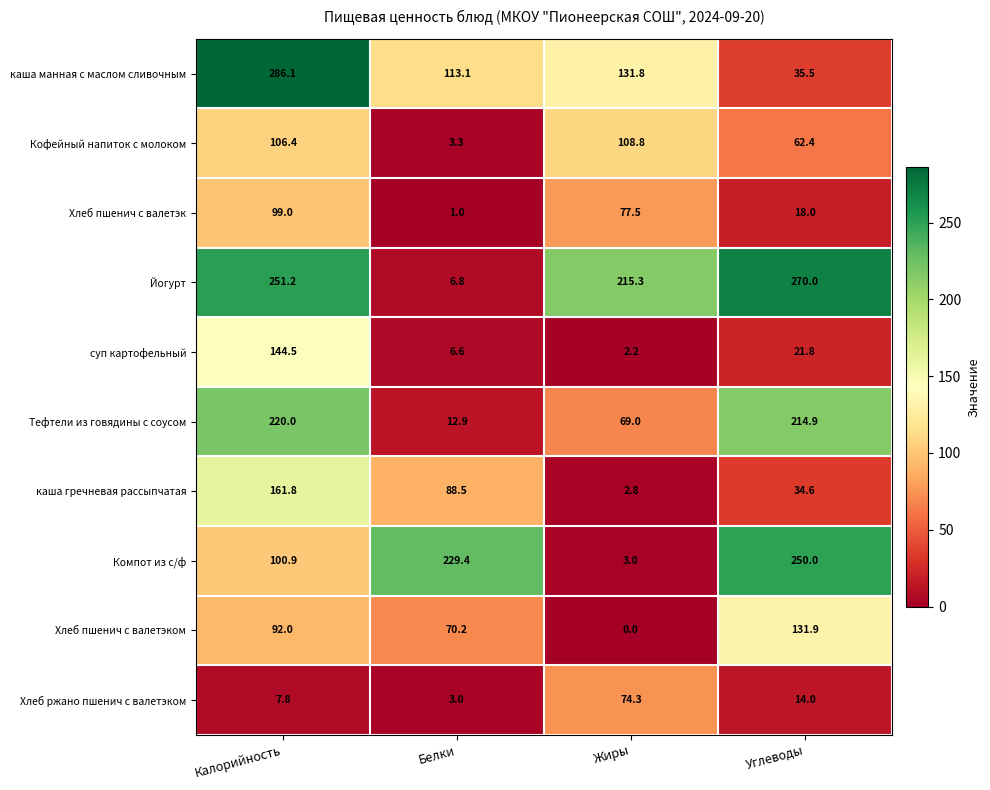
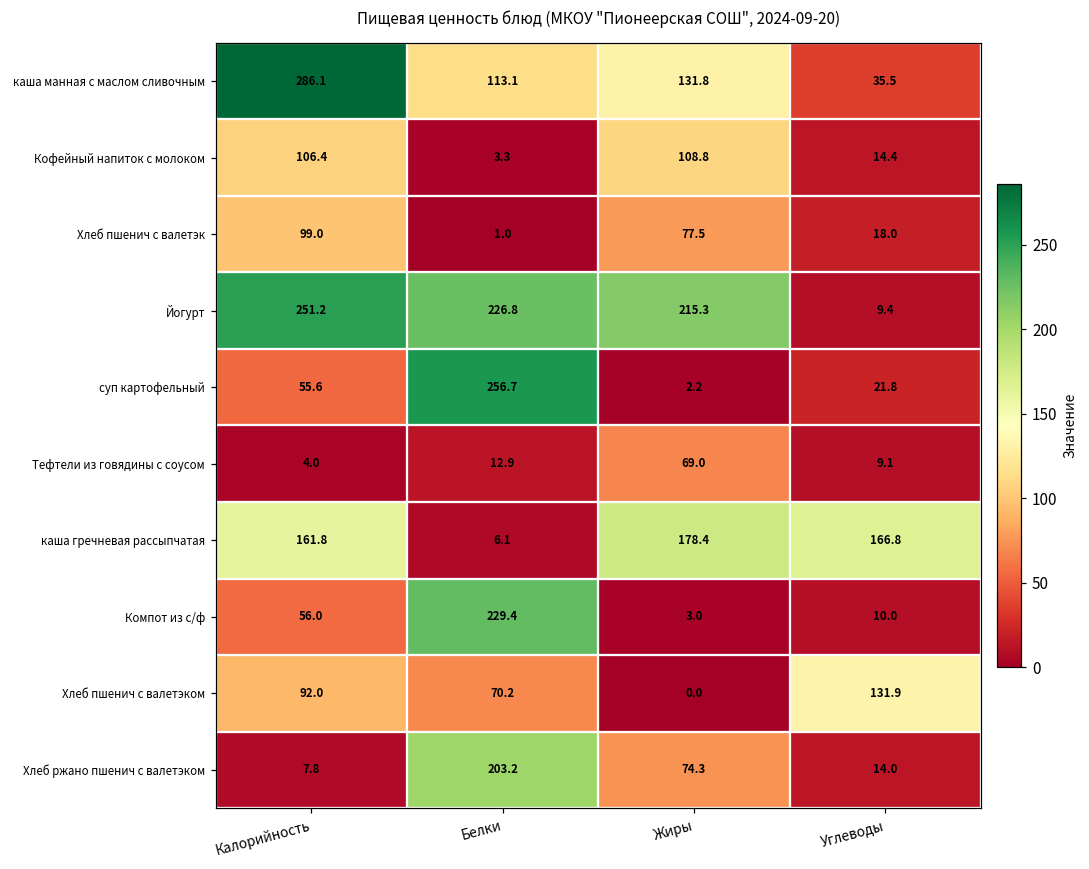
Кофейный напиток с молоком, Углеводы: 62.4 -> 14.4
Йогурт, Белки: 6.8 -> 226.8
Йогурт, Углеводы: 270.0 -> 9.4
суп картофельный, Калорийность: 144.5 -> 55.6
суп картофельный, Белки: 6.6 -> 256.7
Тефтели из говядины с соусом, Калорийность: 220.0 -> 4.0
Тефтели из говядины с соусом, Углеводы: 214.9 -> 9.1
каша гречневая рассыпчатая, Белки: 88.5 -> 6.1
каша гречневая рассыпчатая, Жиры: 2.8 -> 178.4
каша гречневая рассыпчатая, Углеводы: 34.6 -> 166.8
Компот из с/ф, Калорийность: 100.9 -> 56.0
Компот из с/ф, Углеводы: 250.0 -> 10.0
Хлеб ржано пшенич с валетэком, Белки: 3.0 -> 203.2
